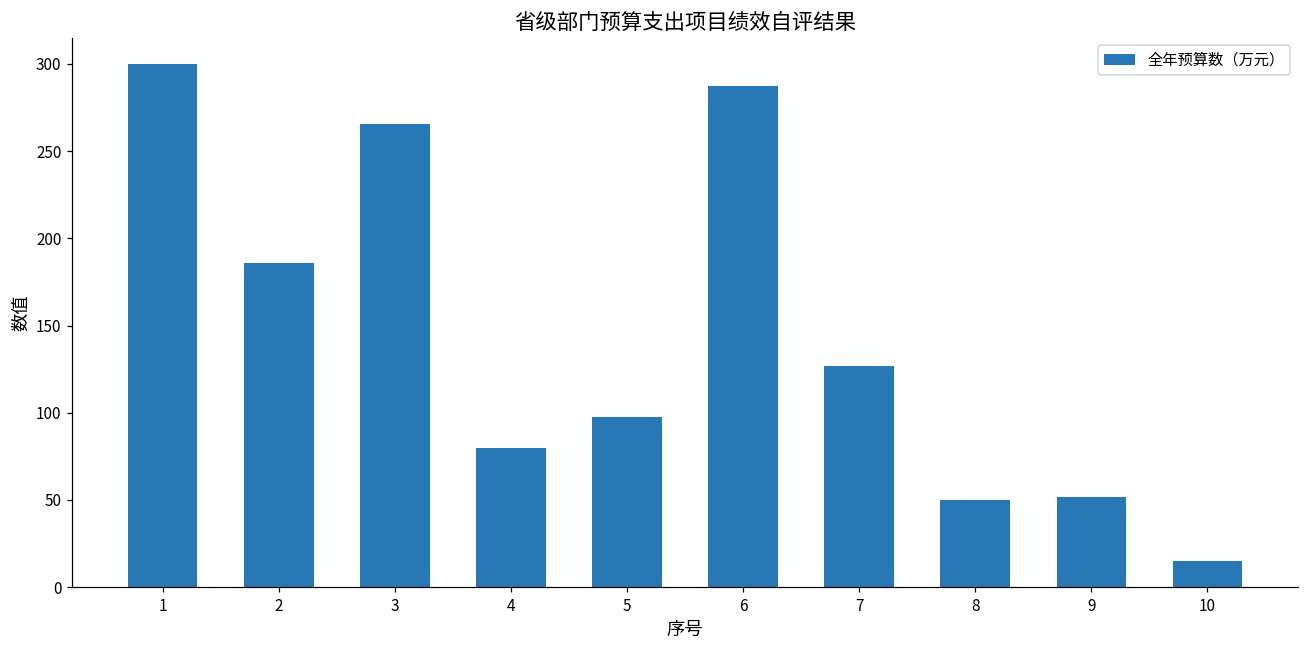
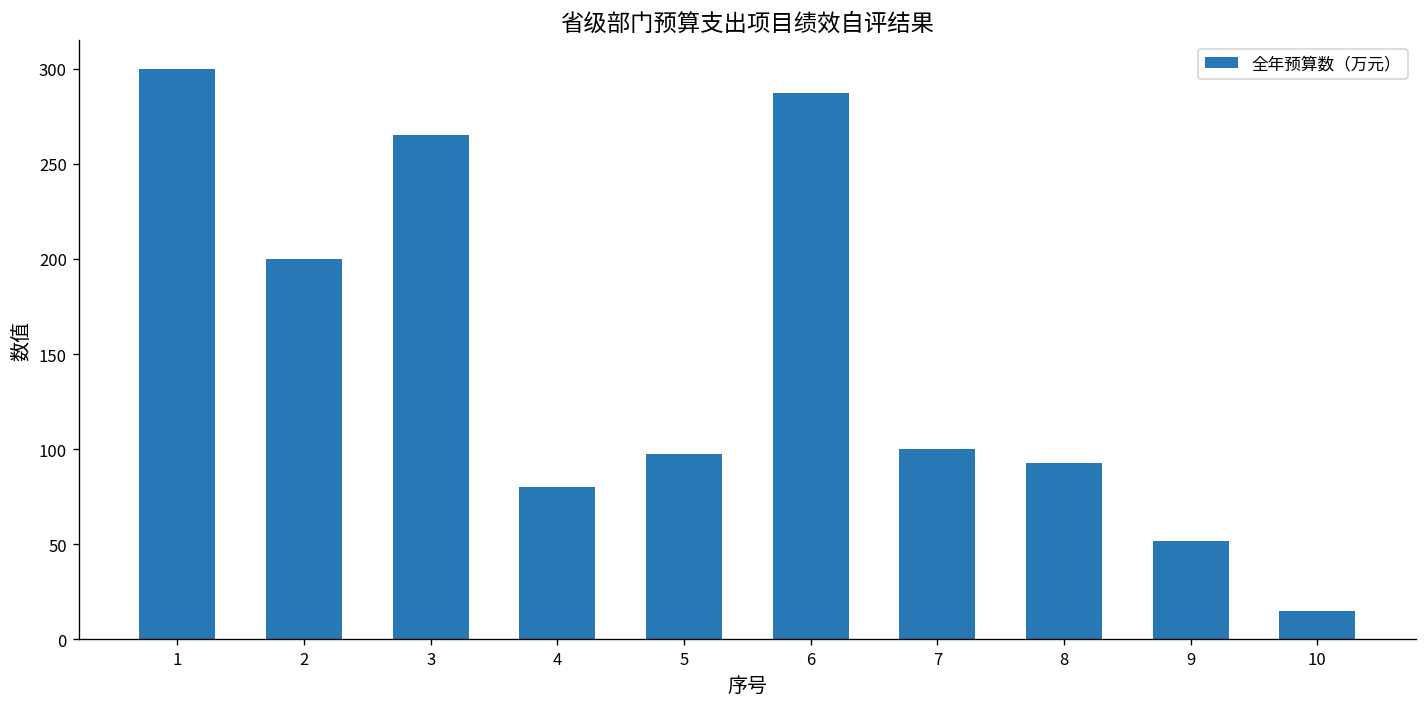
2: 186 -> 200
7: 127 -> 100
8: 50 -> 93
